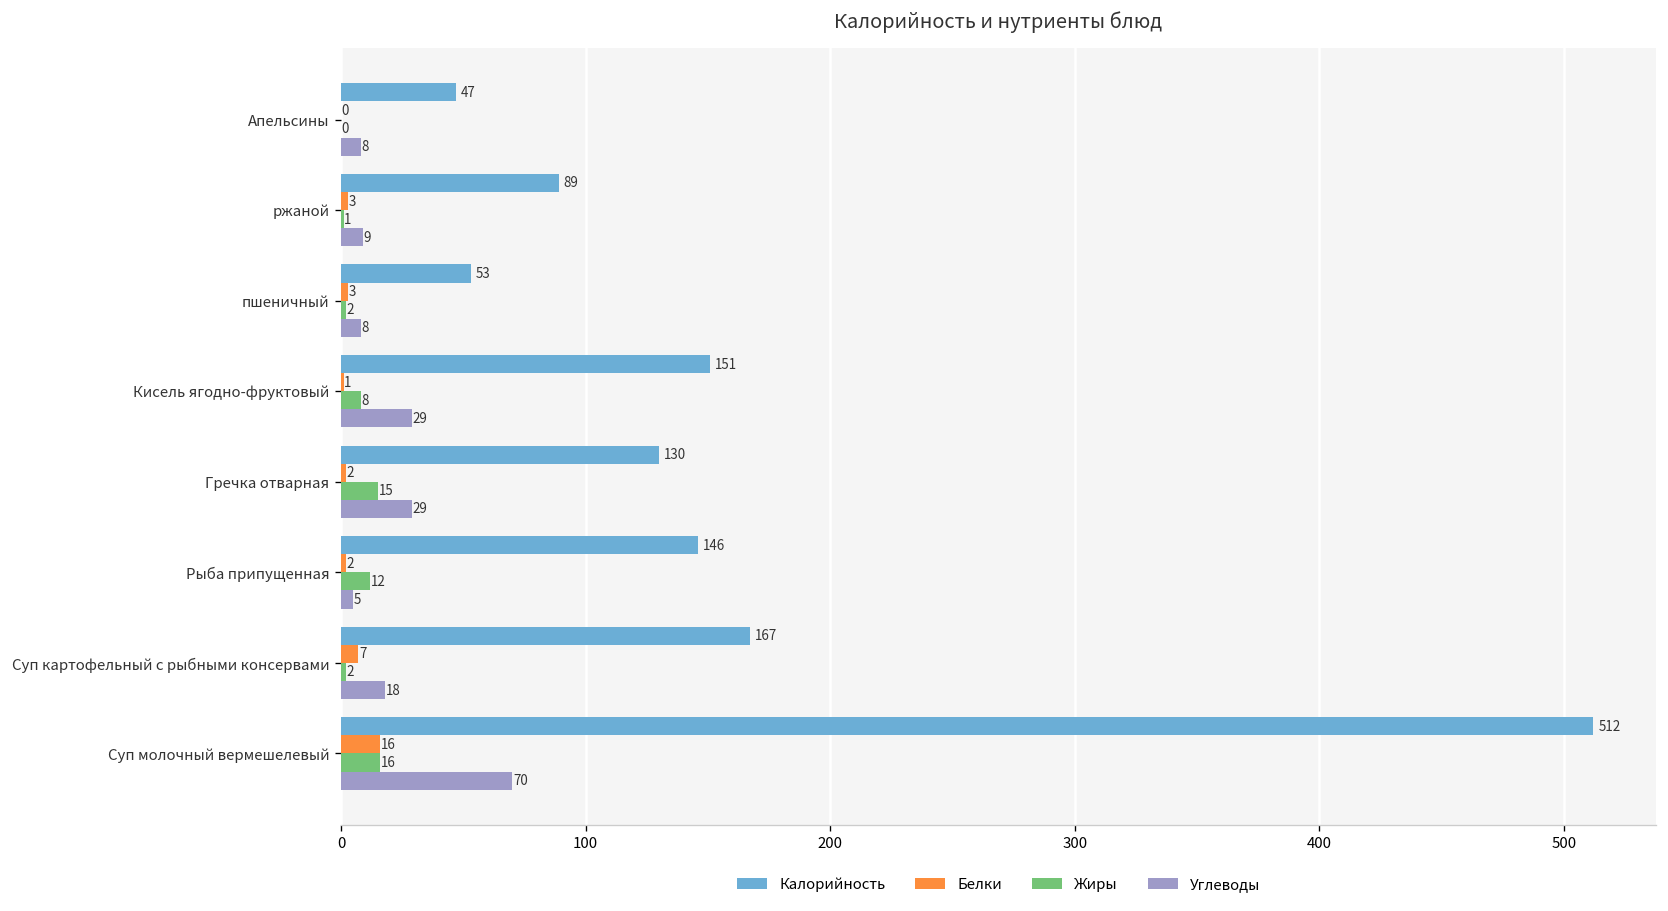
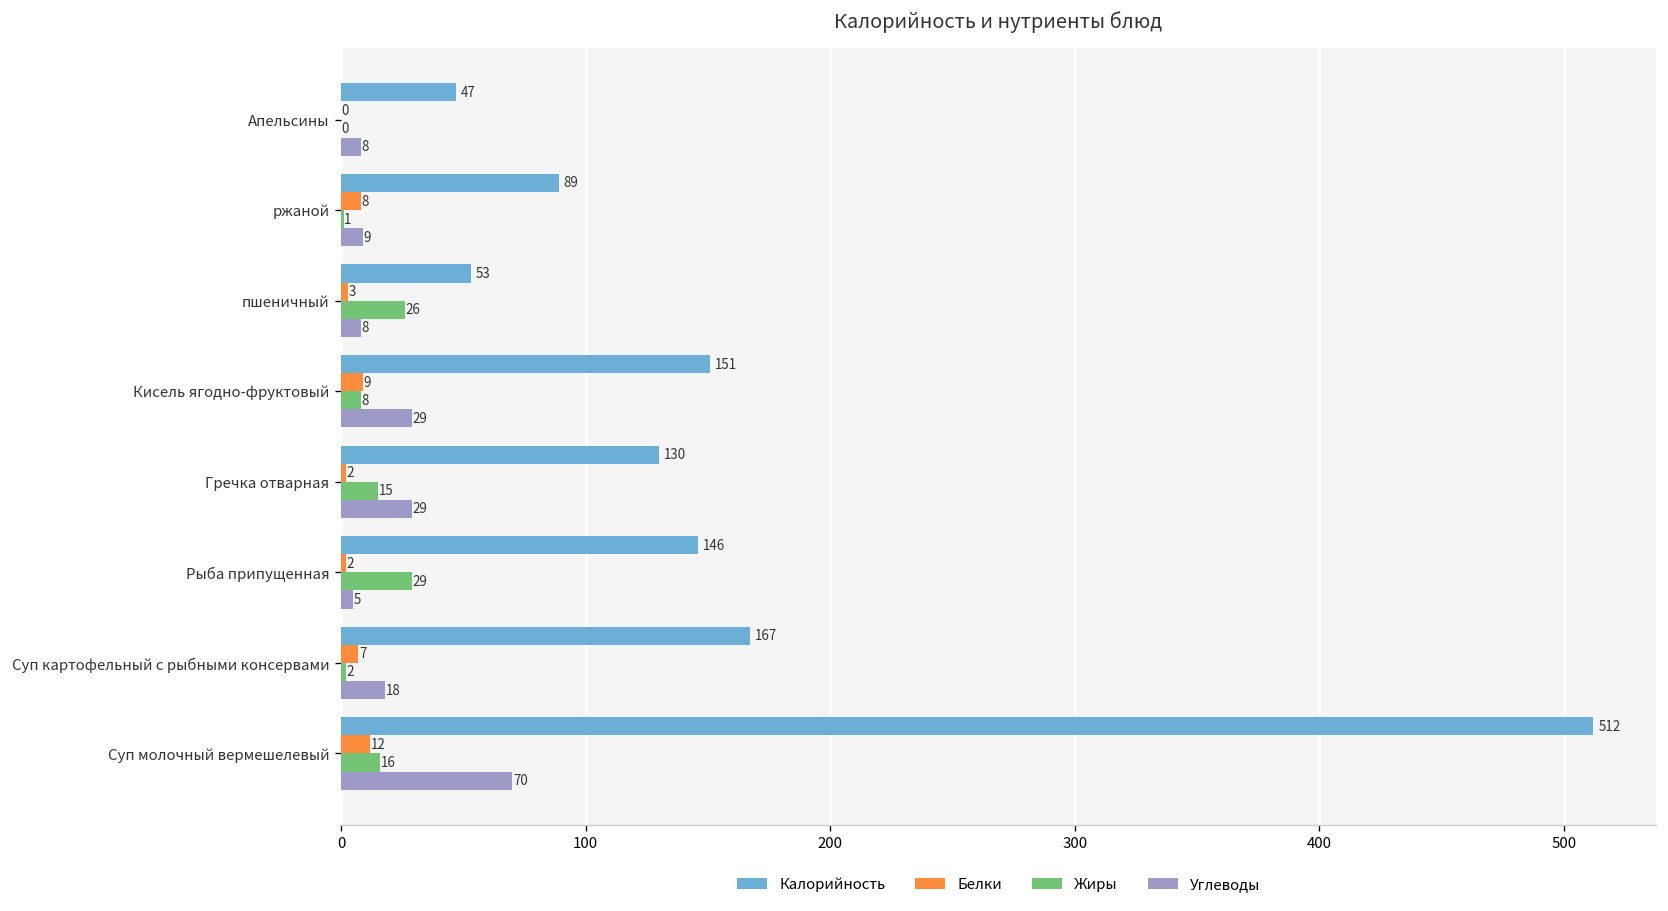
Белки, ржаной: 3 -> 8
Жиры, пшеничный: 2 -> 26
Белки, Кисель ягодно-фруктовый: 1 -> 9
Жиры, Рыба припущенная: 12 -> 29
Белки, Суп молочный вермешелевый: 16 -> 12
